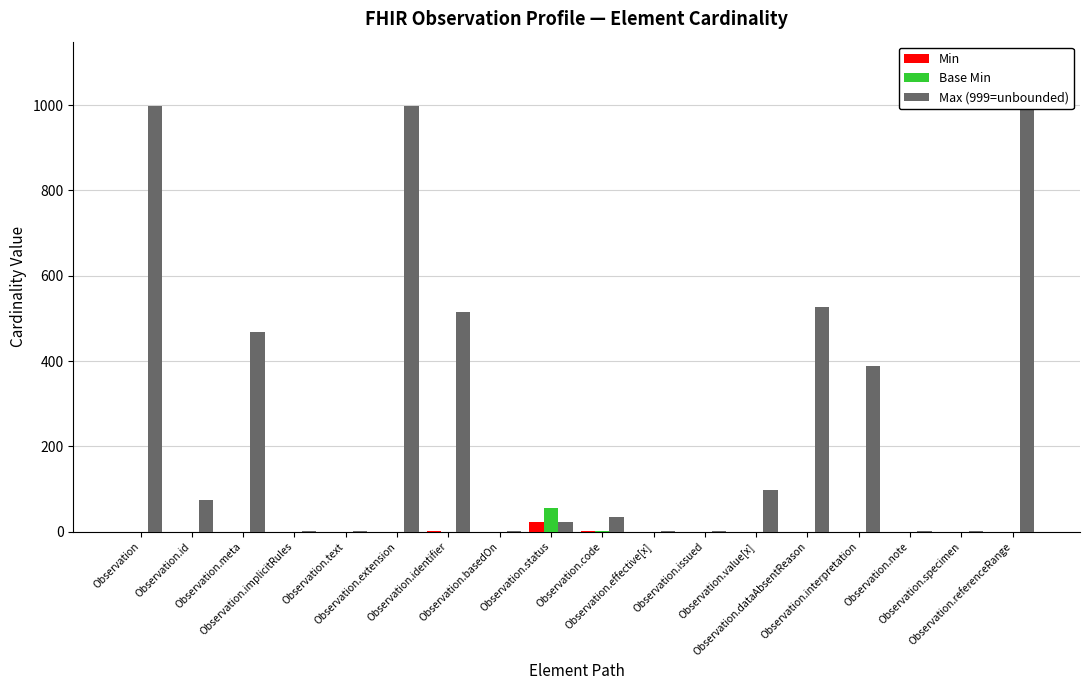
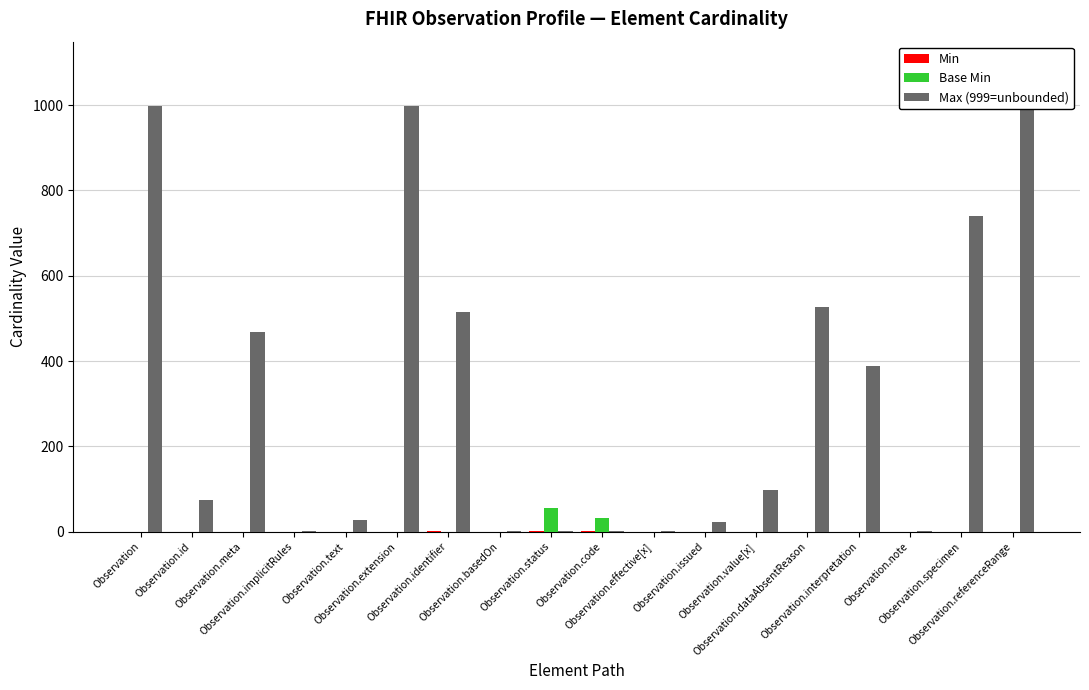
Max (999=unbounded), Observation.text: 0 -> 30
Min, Observation.status: 20 -> 0
Max (999=unbounded), Observation.status: 20 -> 0
Base Min, Observation.code: 0 -> 30
Max (999=unbounded), Observation.code: 40 -> 0
Max (999=unbounded), Observation.issued: 0 -> 20
Max (999=unbounded), Observation.specimen: 0 -> 740
